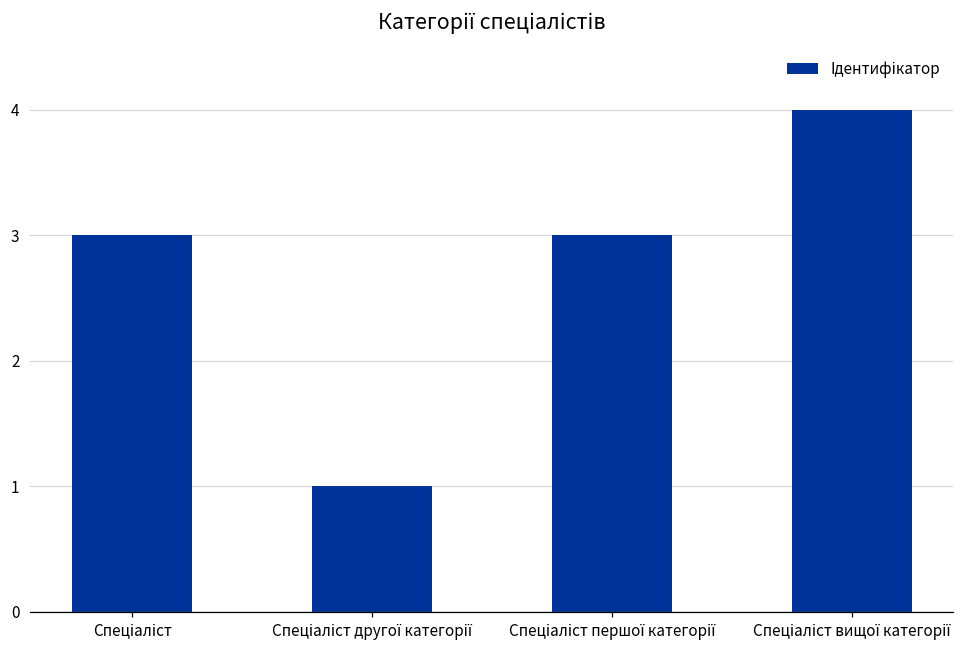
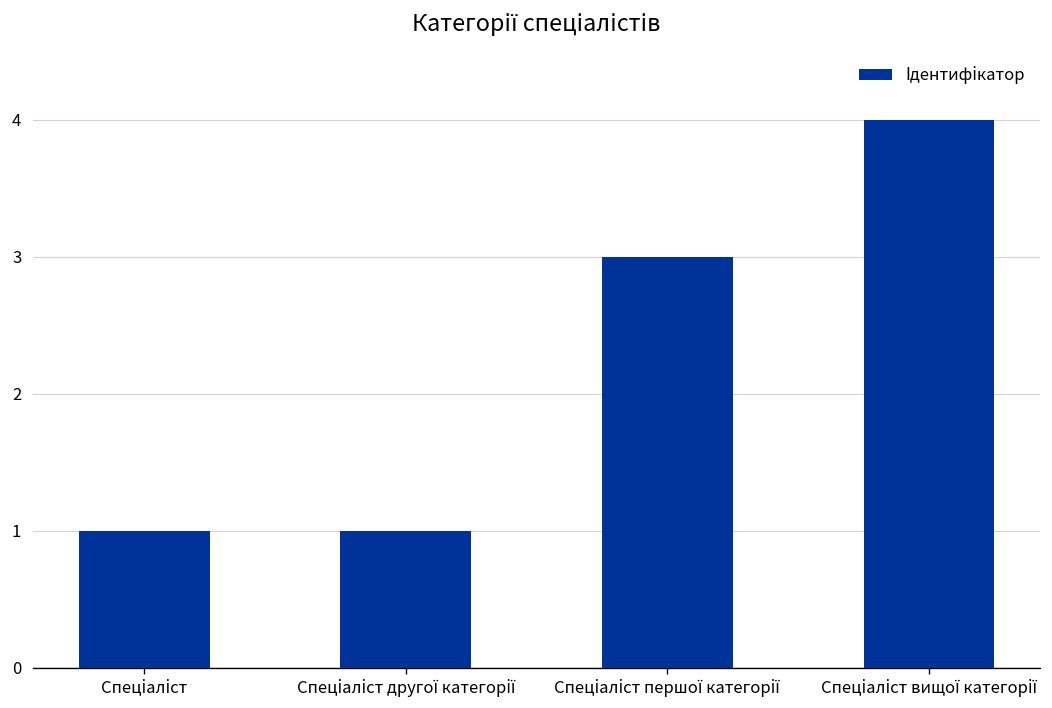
Спеціаліст: 3 -> 1
